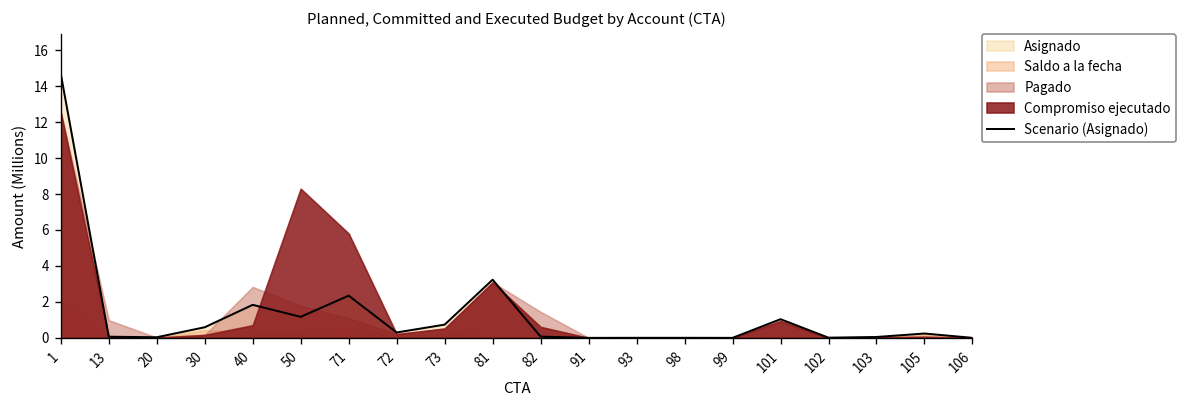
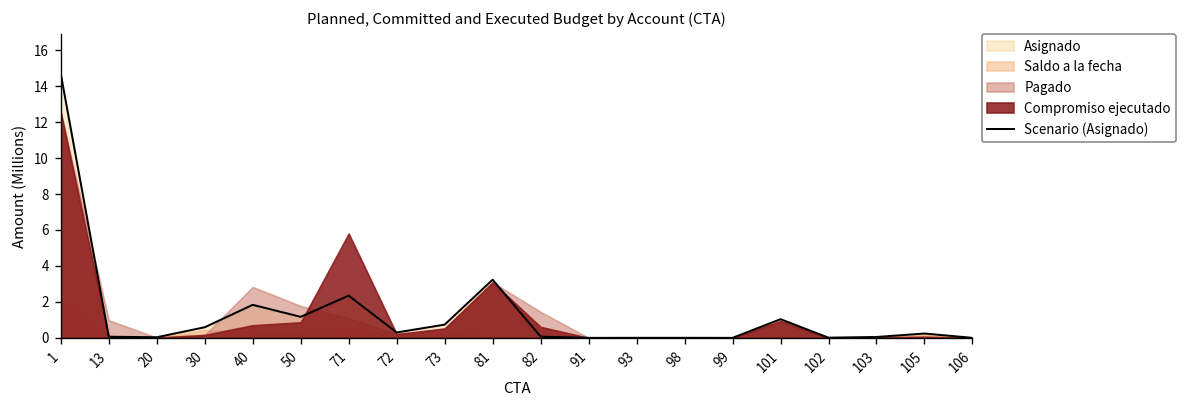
Compromiso ejecutado, 50: 8.3 -> 0.9
